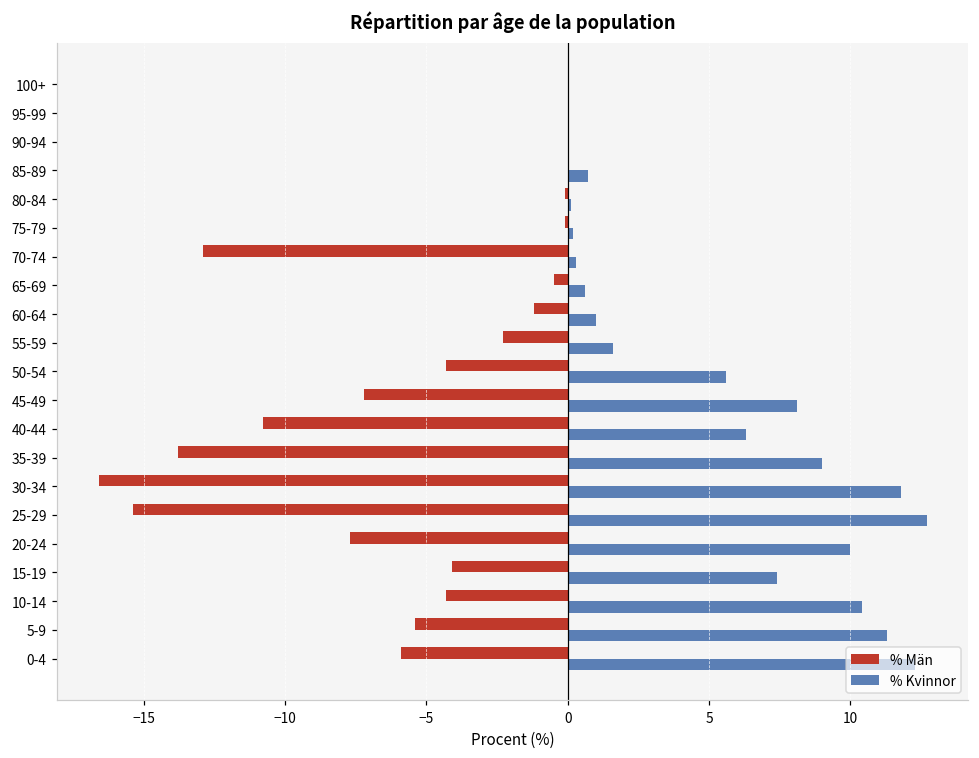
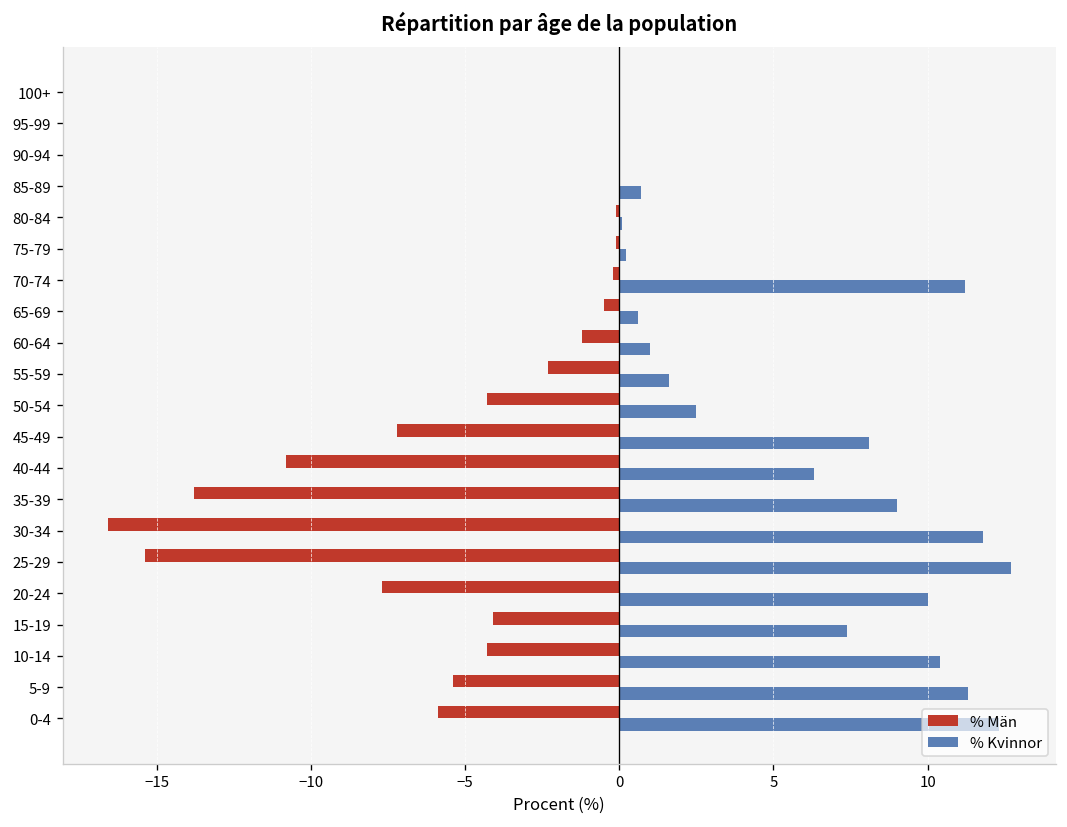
% Män, 70-74: -12.9 -> -0.2
% Kvinnor, 70-74: 0.3 -> 11.2
% Kvinnor, 50-54: 5.6 -> 2.5
